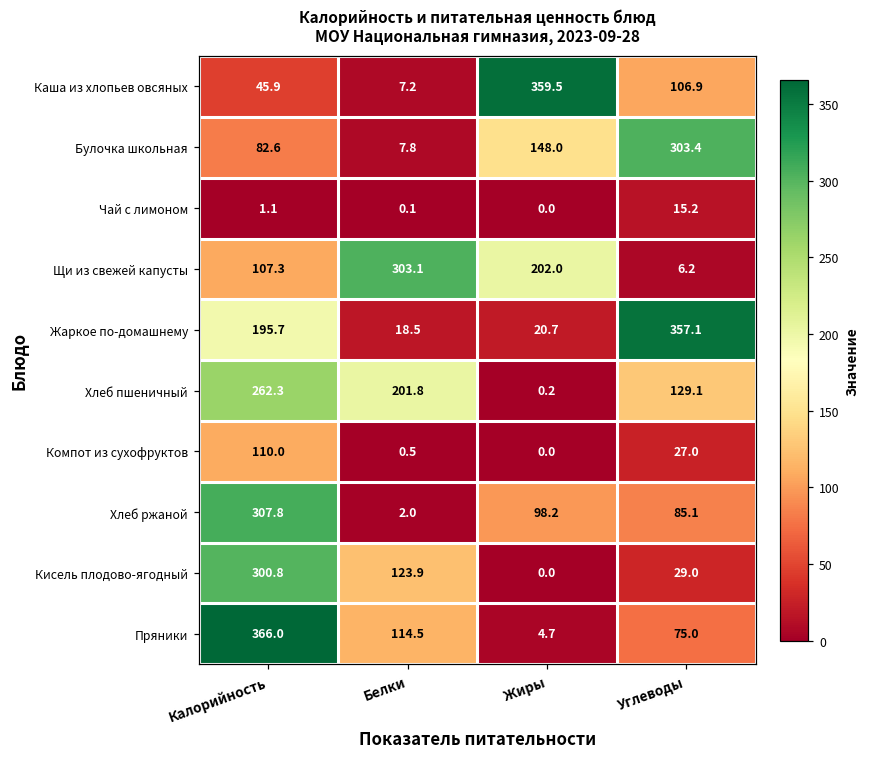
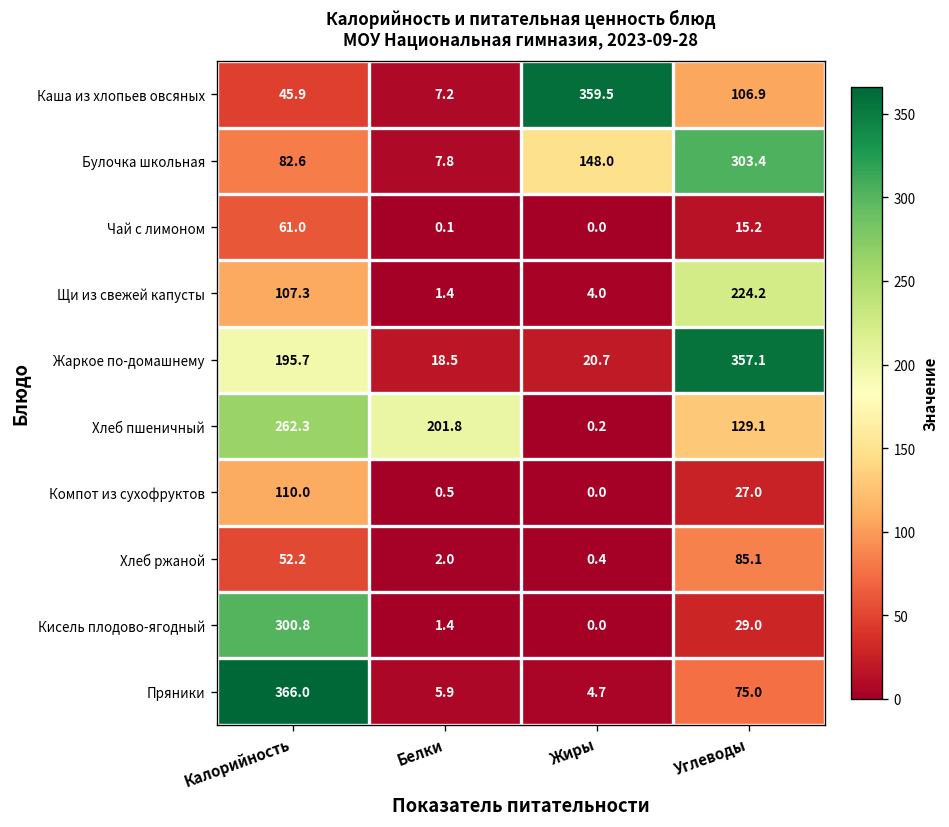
Чай с лимоном, Калорийность: 1.1 -> 61.0
Щи из свежей капусты, Белки: 303.1 -> 1.4
Щи из свежей капусты, Жиры: 202.0 -> 4.0
Щи из свежей капусты, Углеводы: 6.2 -> 224.2
Хлеб ржаной, Калорийность: 307.8 -> 52.2
Хлеб ржаной, Жиры: 98.2 -> 0.4
Кисель плодово-ягодный, Белки: 123.9 -> 1.4
Пряники, Белки: 114.5 -> 5.9
